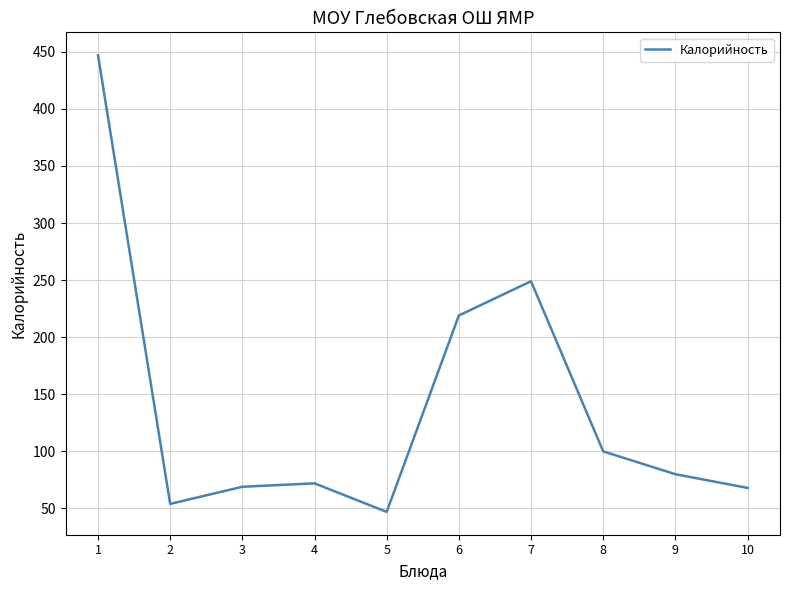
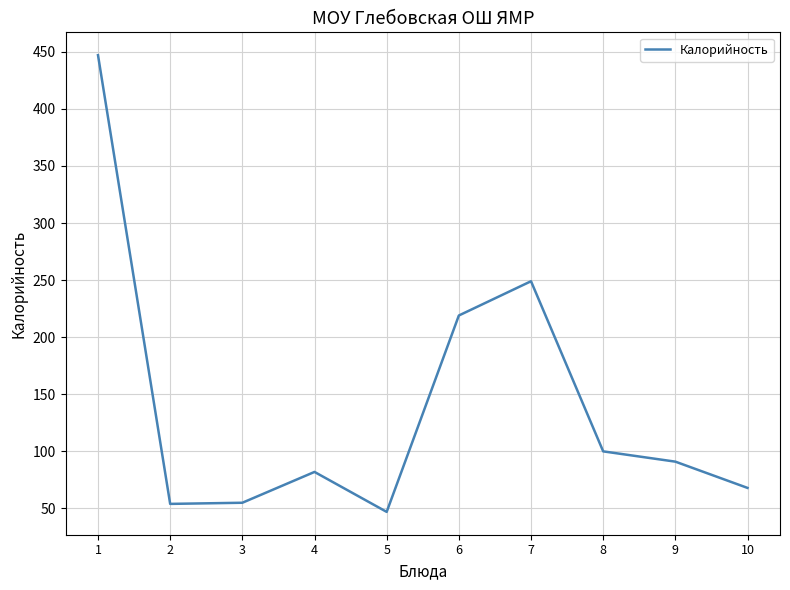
3: 69 -> 55
4: 72 -> 82
9: 80 -> 91
